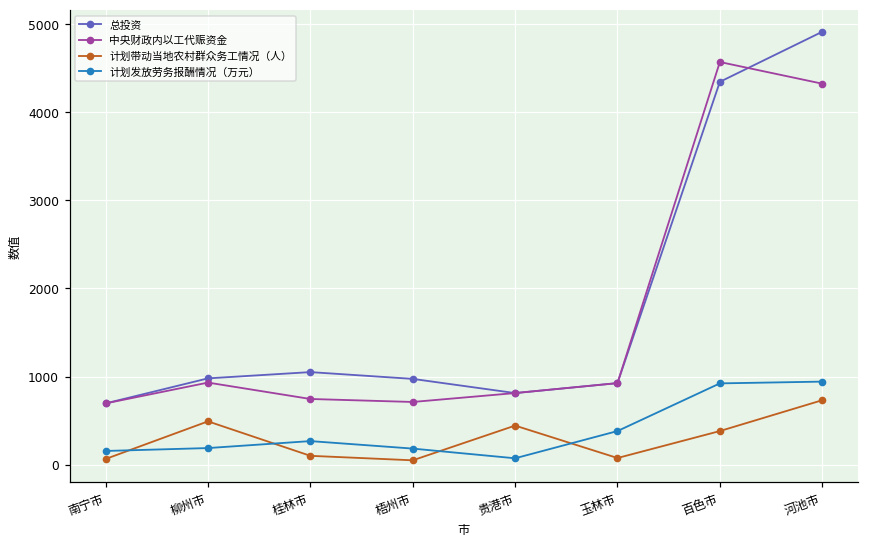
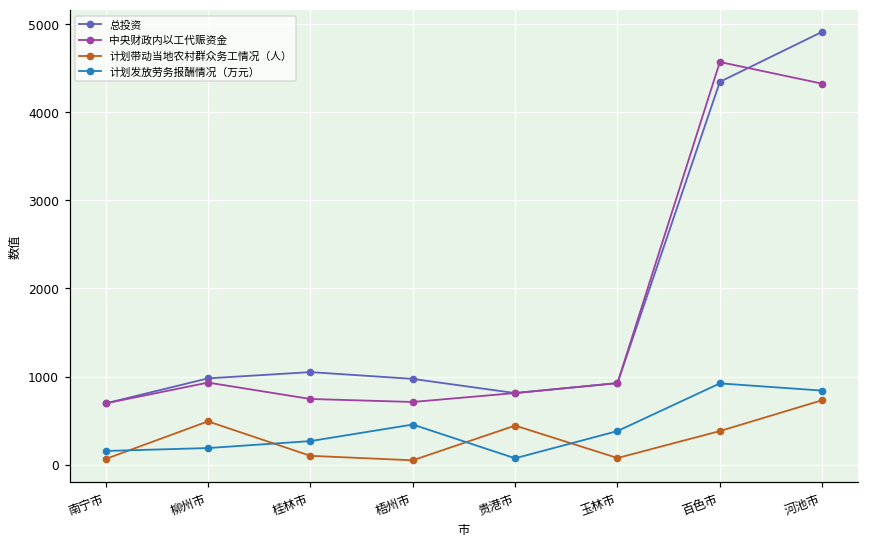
计划发放劳务报酬情况（万元）, 梧州市: 200 -> 500
计划发放劳务报酬情况（万元）, 河池市: 900 -> 800
